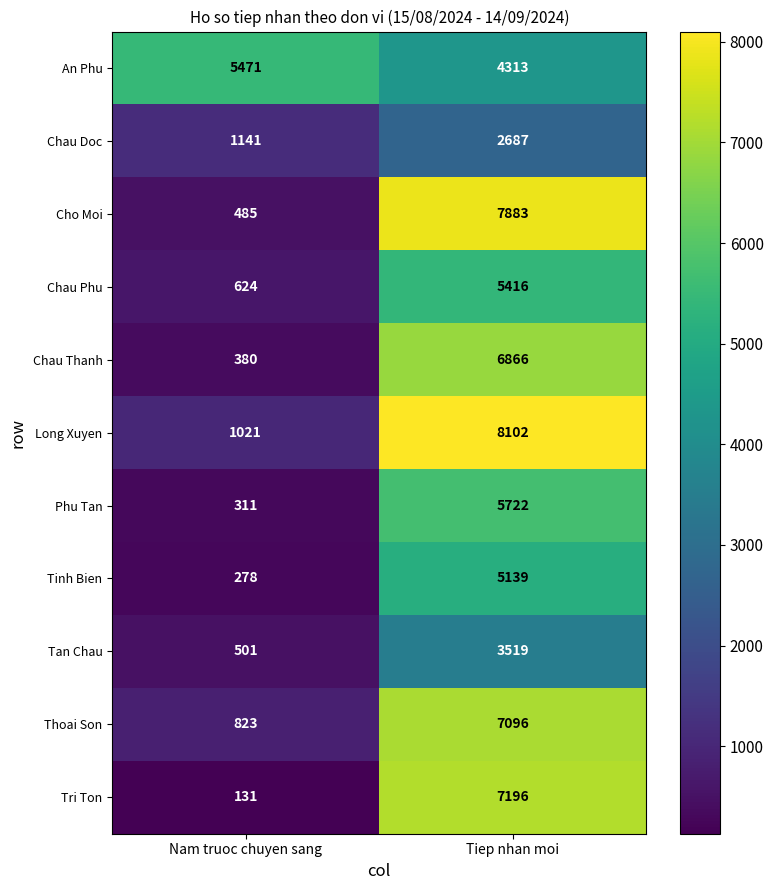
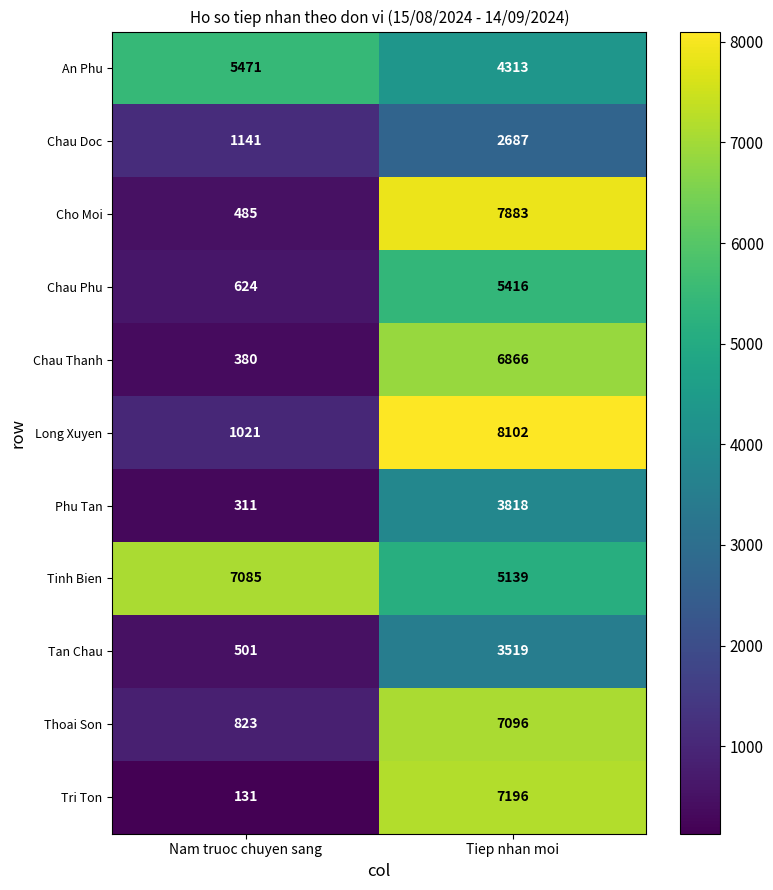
Phu Tan, Tiep nhan moi: 5722 -> 3818
Tinh Bien, Nam truoc chuyen sang: 278 -> 7085
